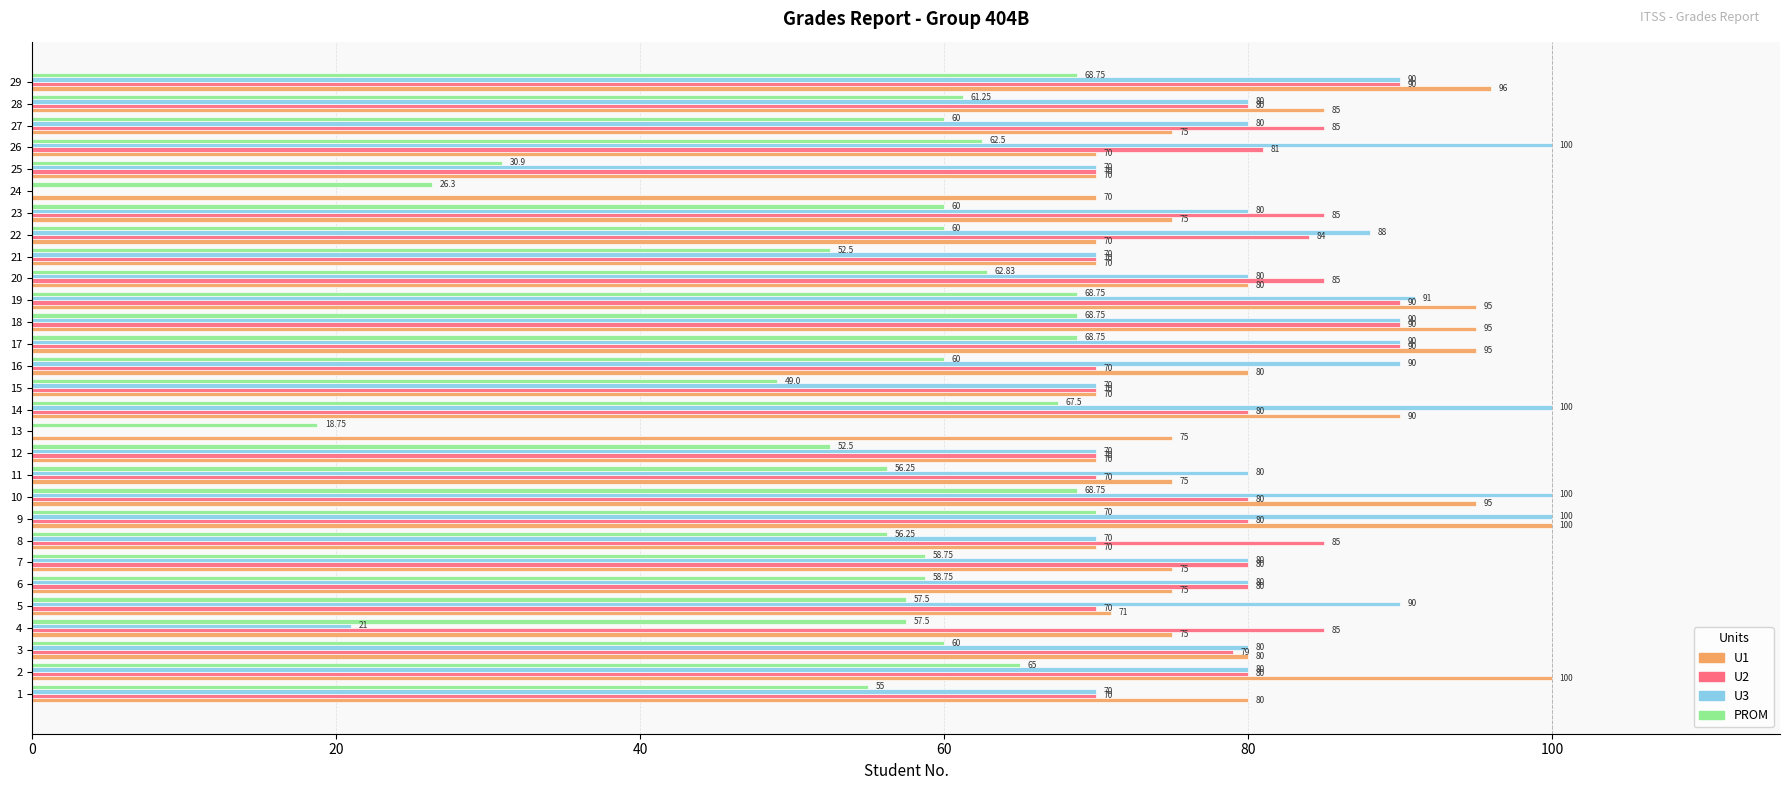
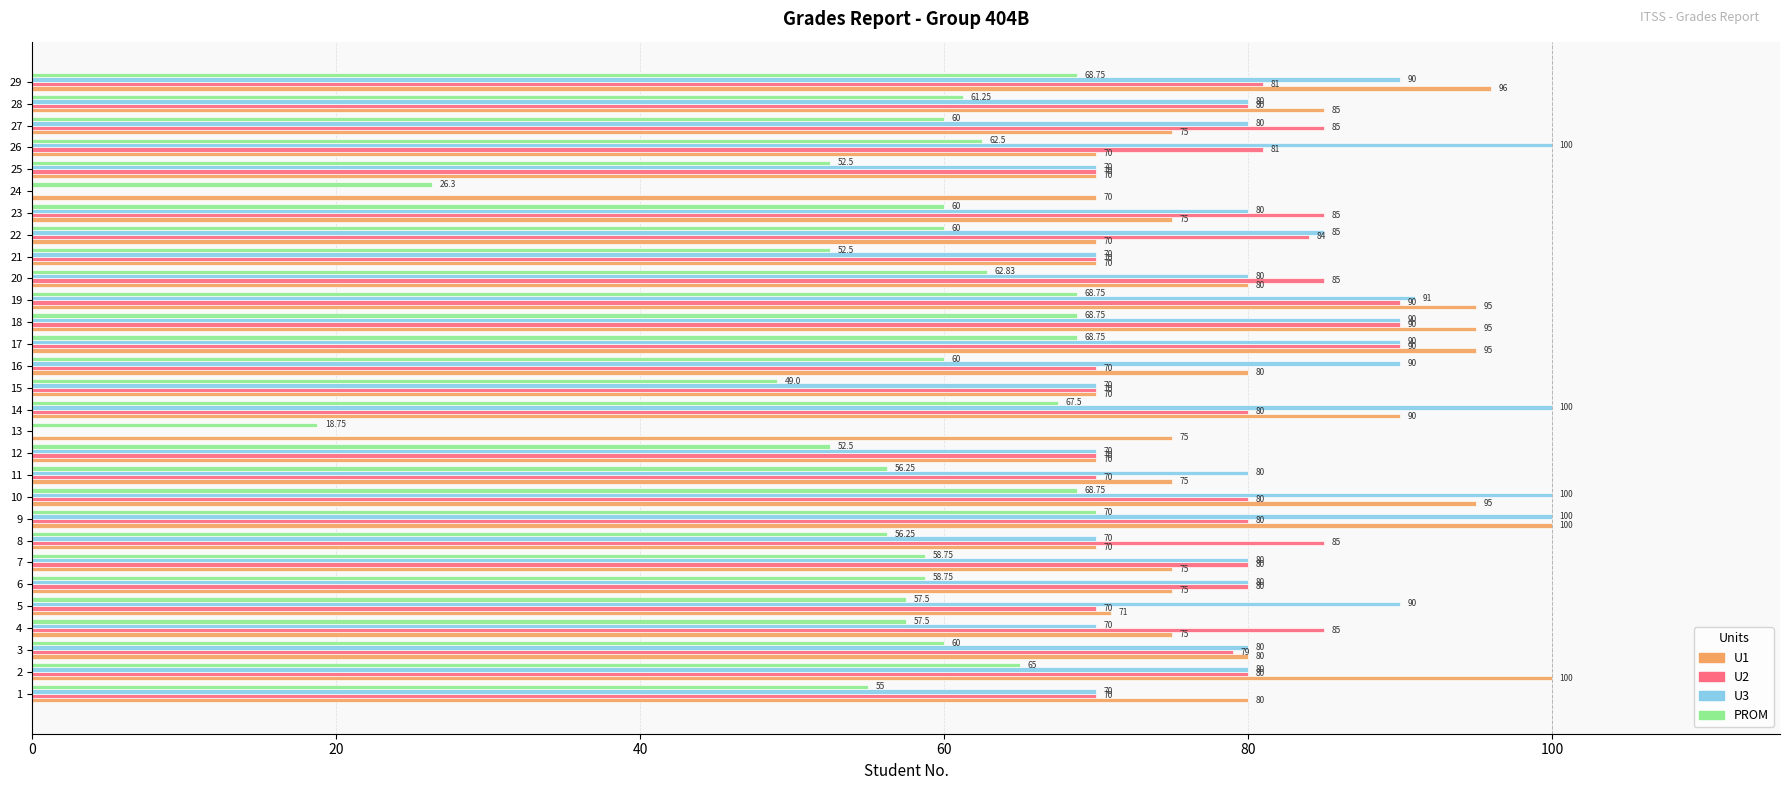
U2, 29: 90 -> 81
PROM, 25: 30.9 -> 52.5
U3, 22: 88 -> 85
U3, 4: 21 -> 70
